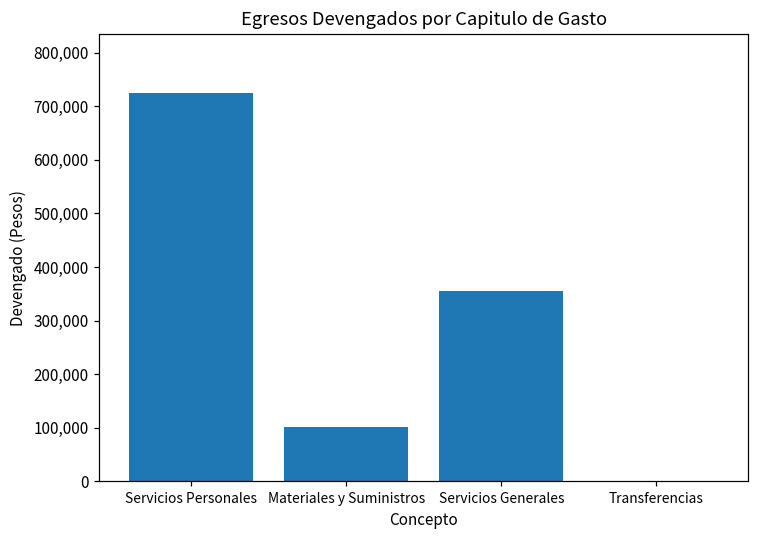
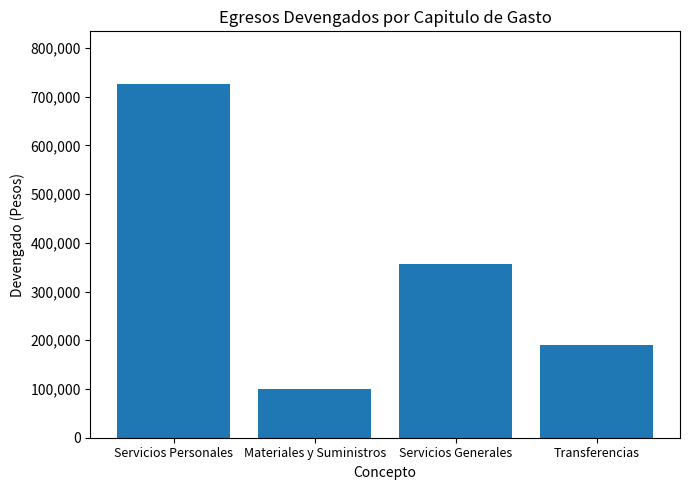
Transferencias: 0 -> 190,000
